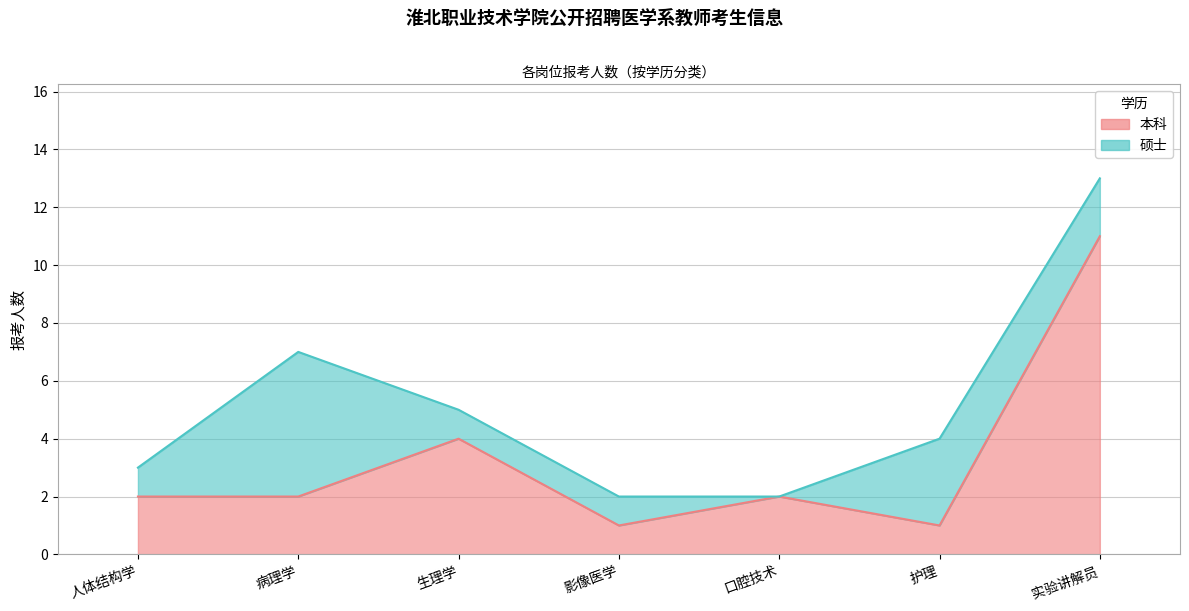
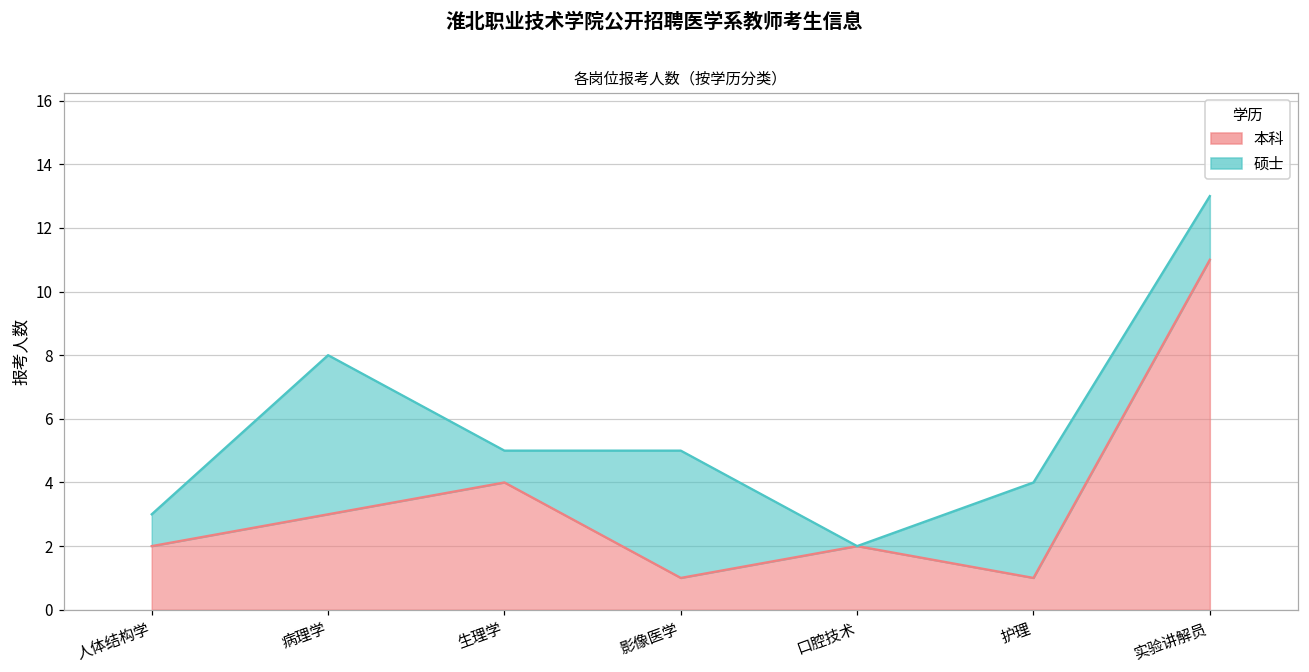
本科, 病理学: 2 -> 3
硕士, 影像医学: 1 -> 4
